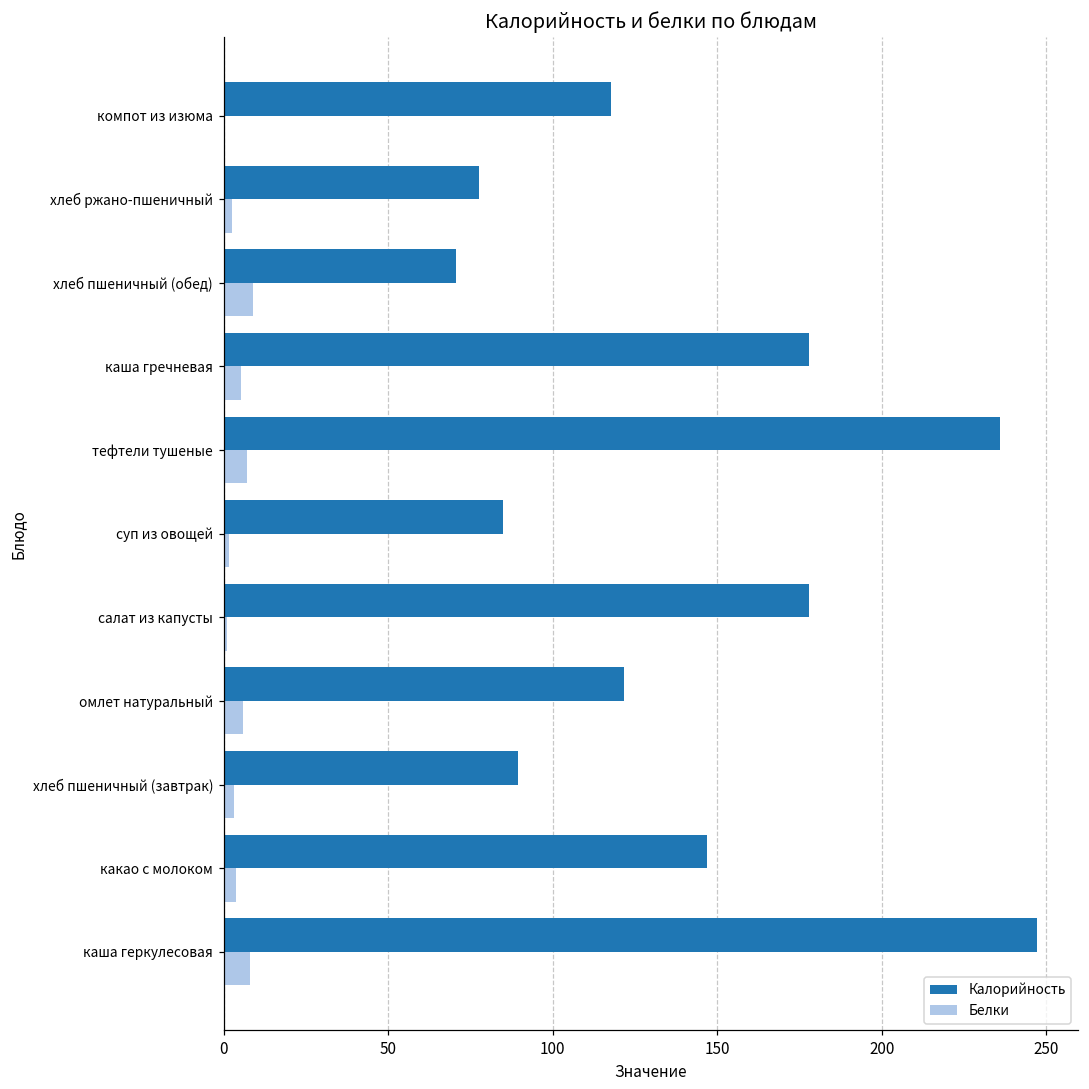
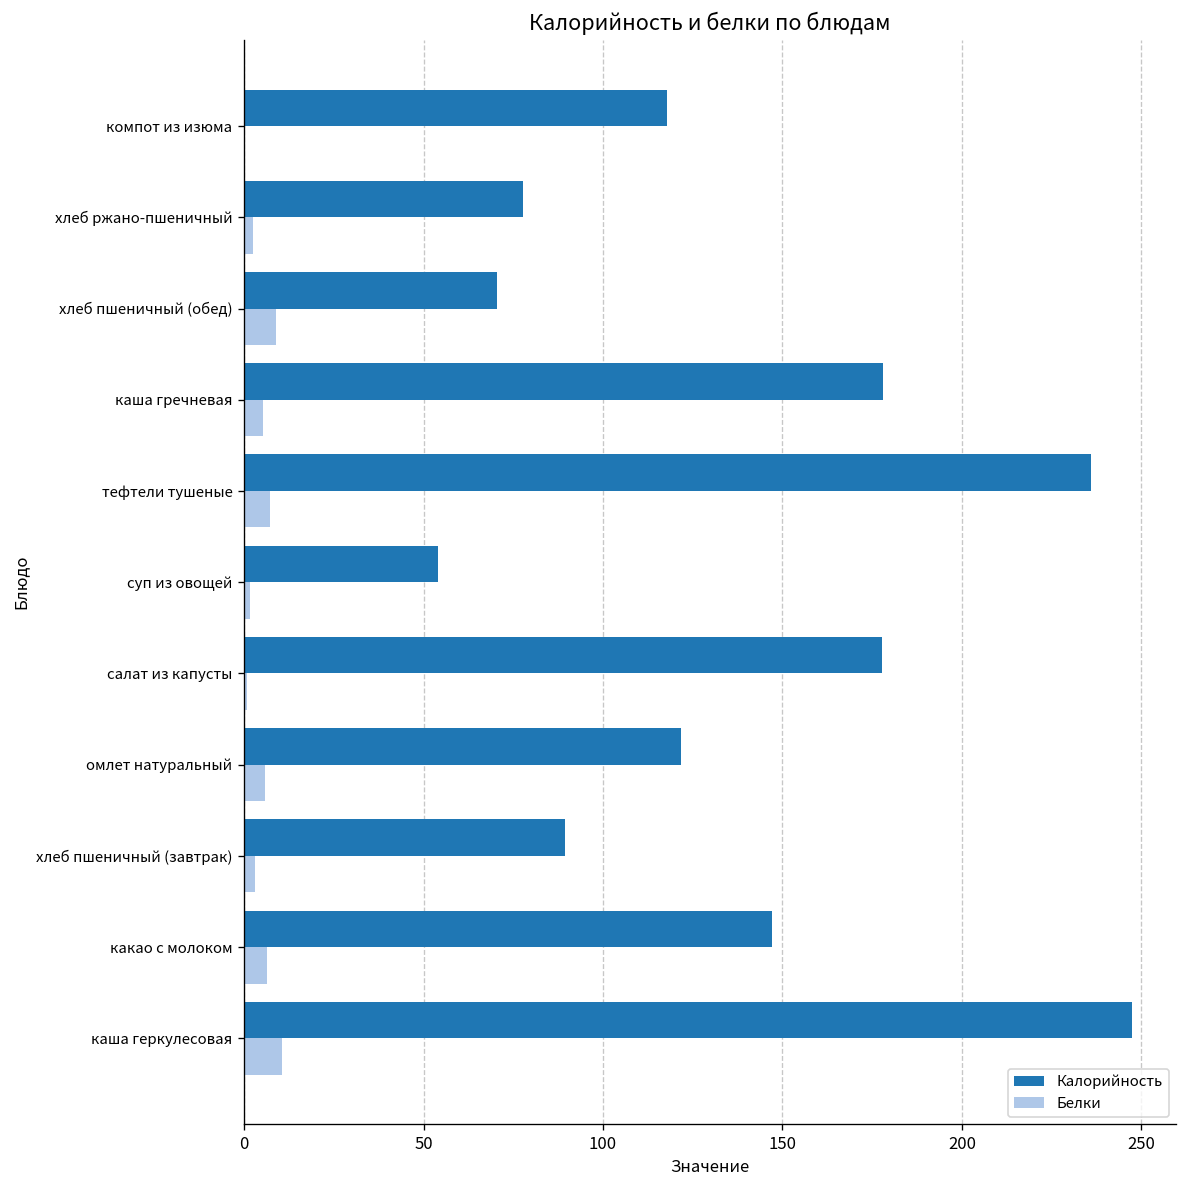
Калорийность, суп из овощей: 85 -> 54
Белки, какао с молоком: 4 -> 6
Белки, каша геркулесовая: 8 -> 11
